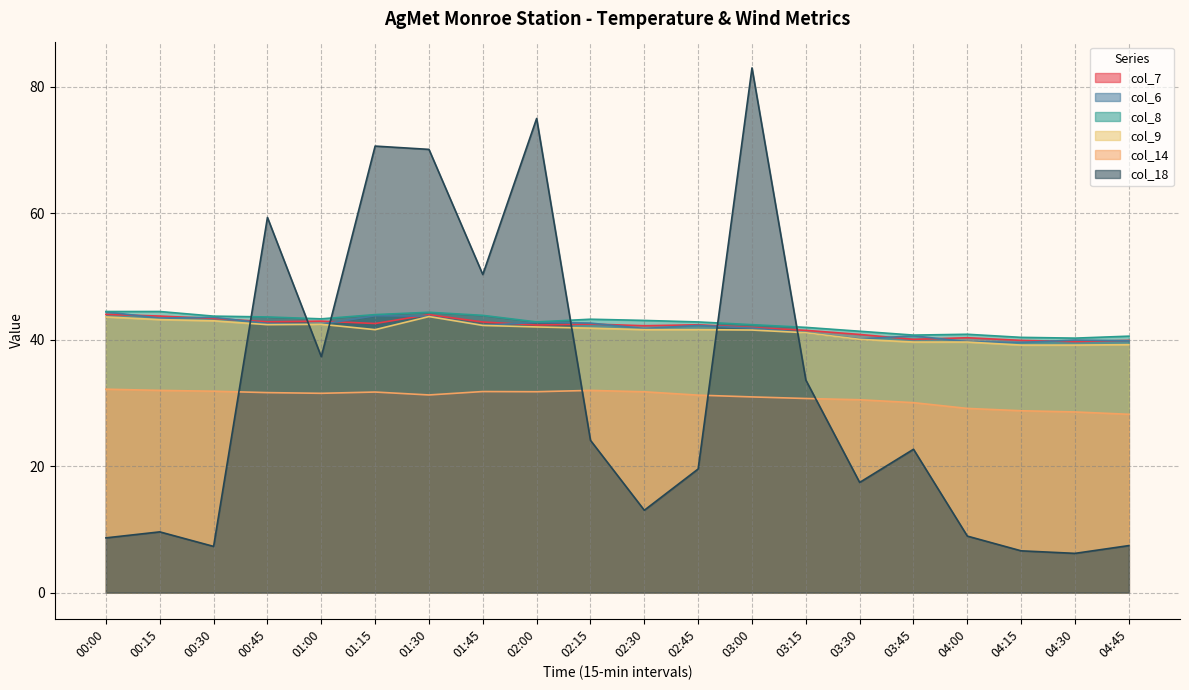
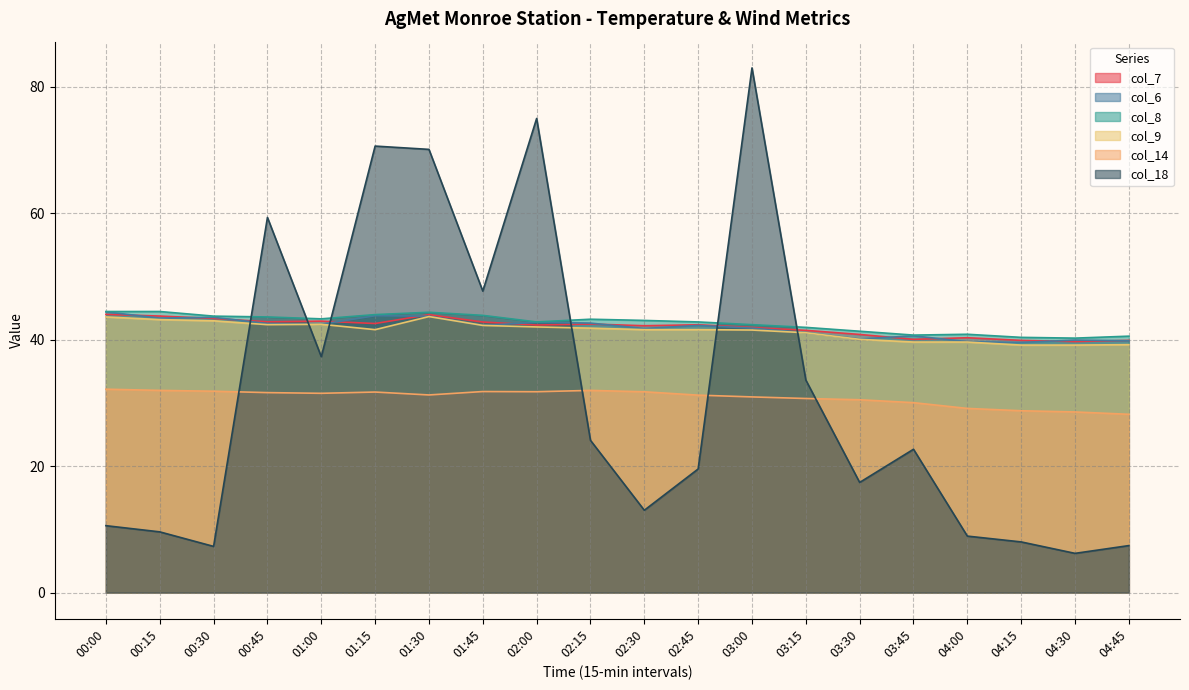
col_18, 00:00: 9 -> 11
col_18, 01:45: 50 -> 48
col_18, 04:15: 7 -> 8
